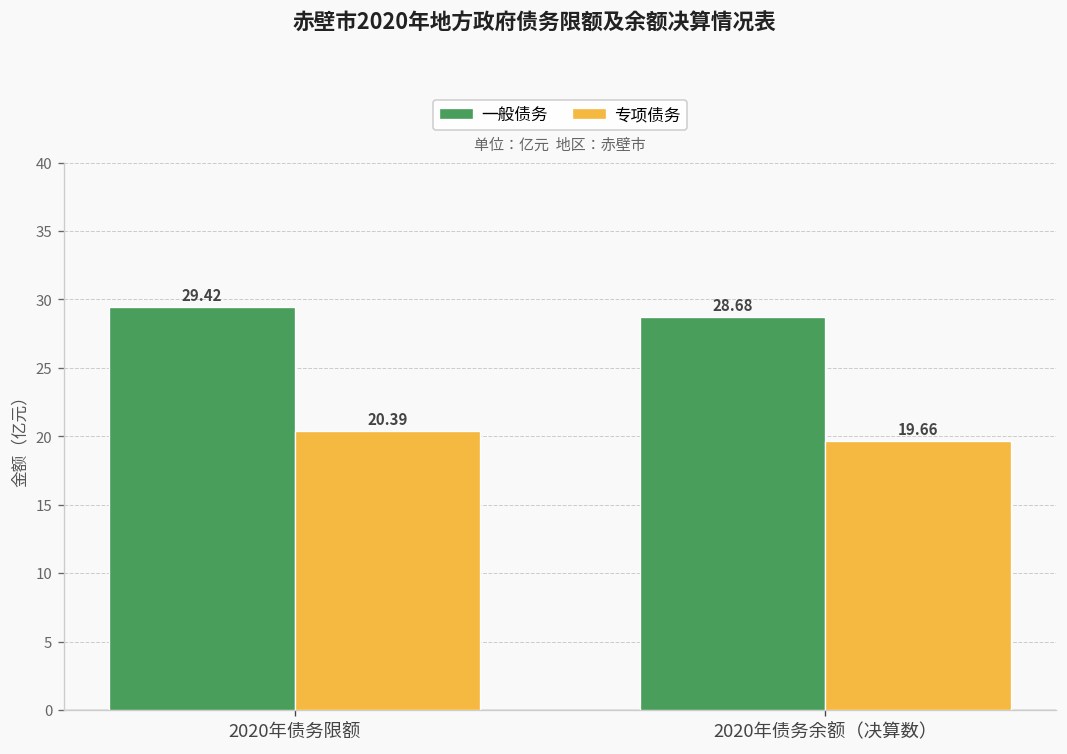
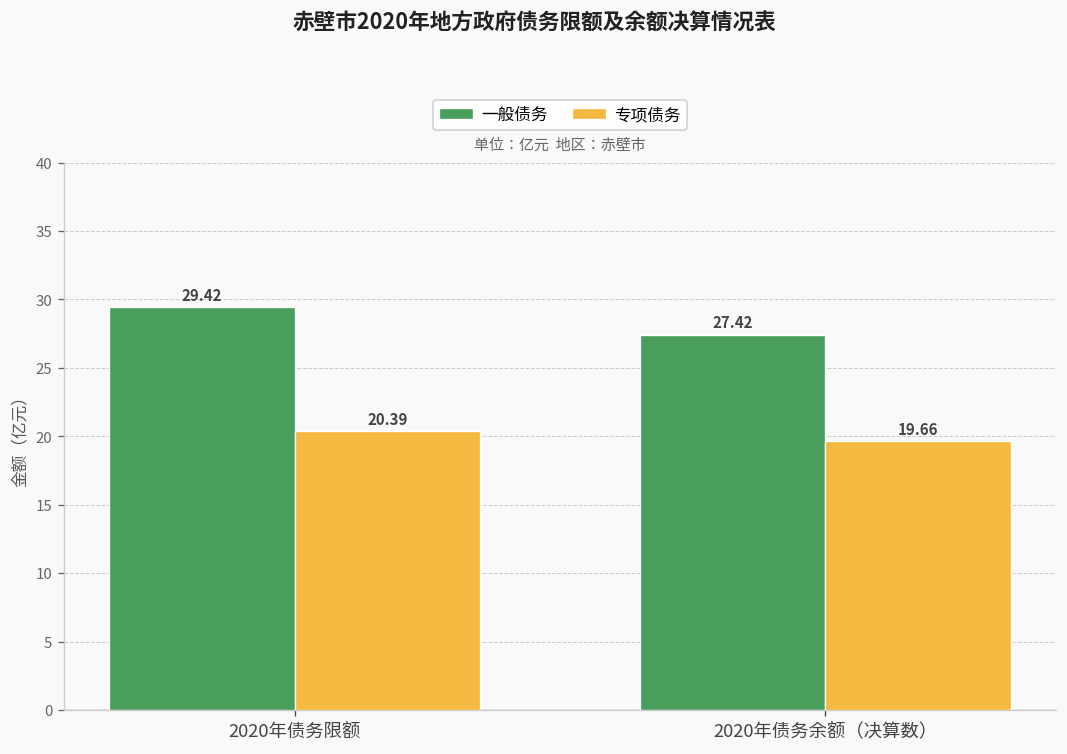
一般债务, 2020年债务余额（决算数）: 28.68 -> 27.42
